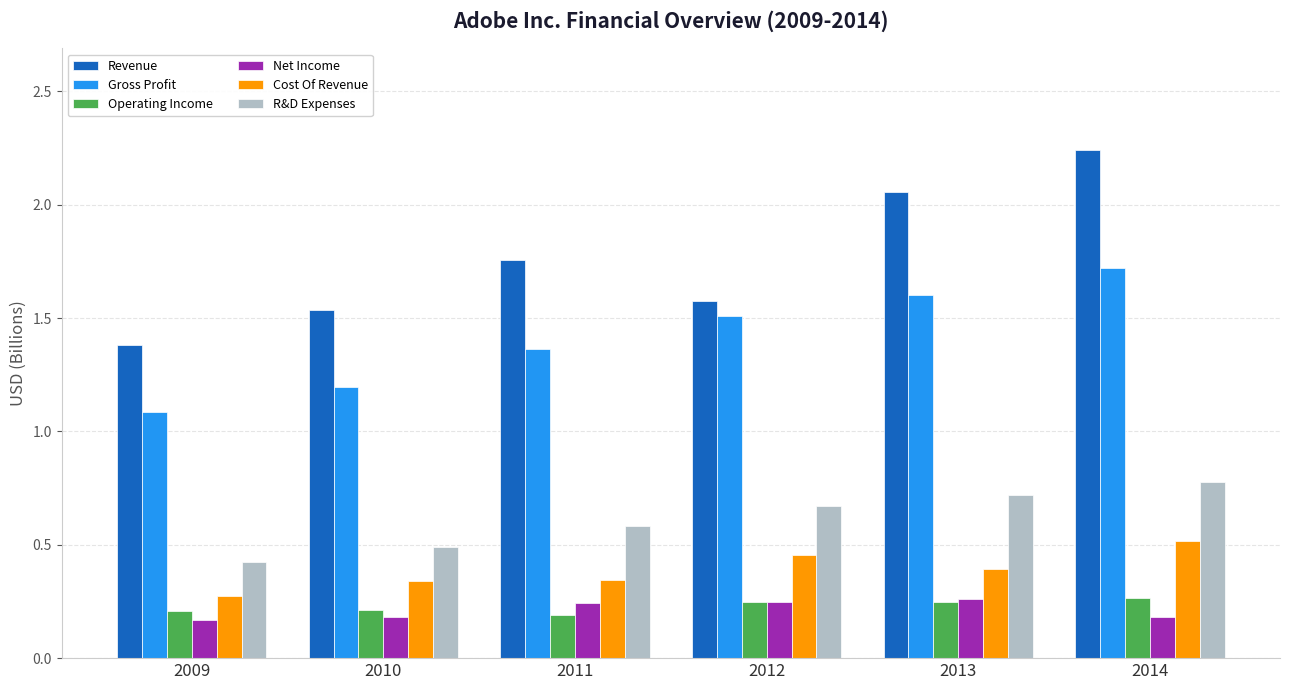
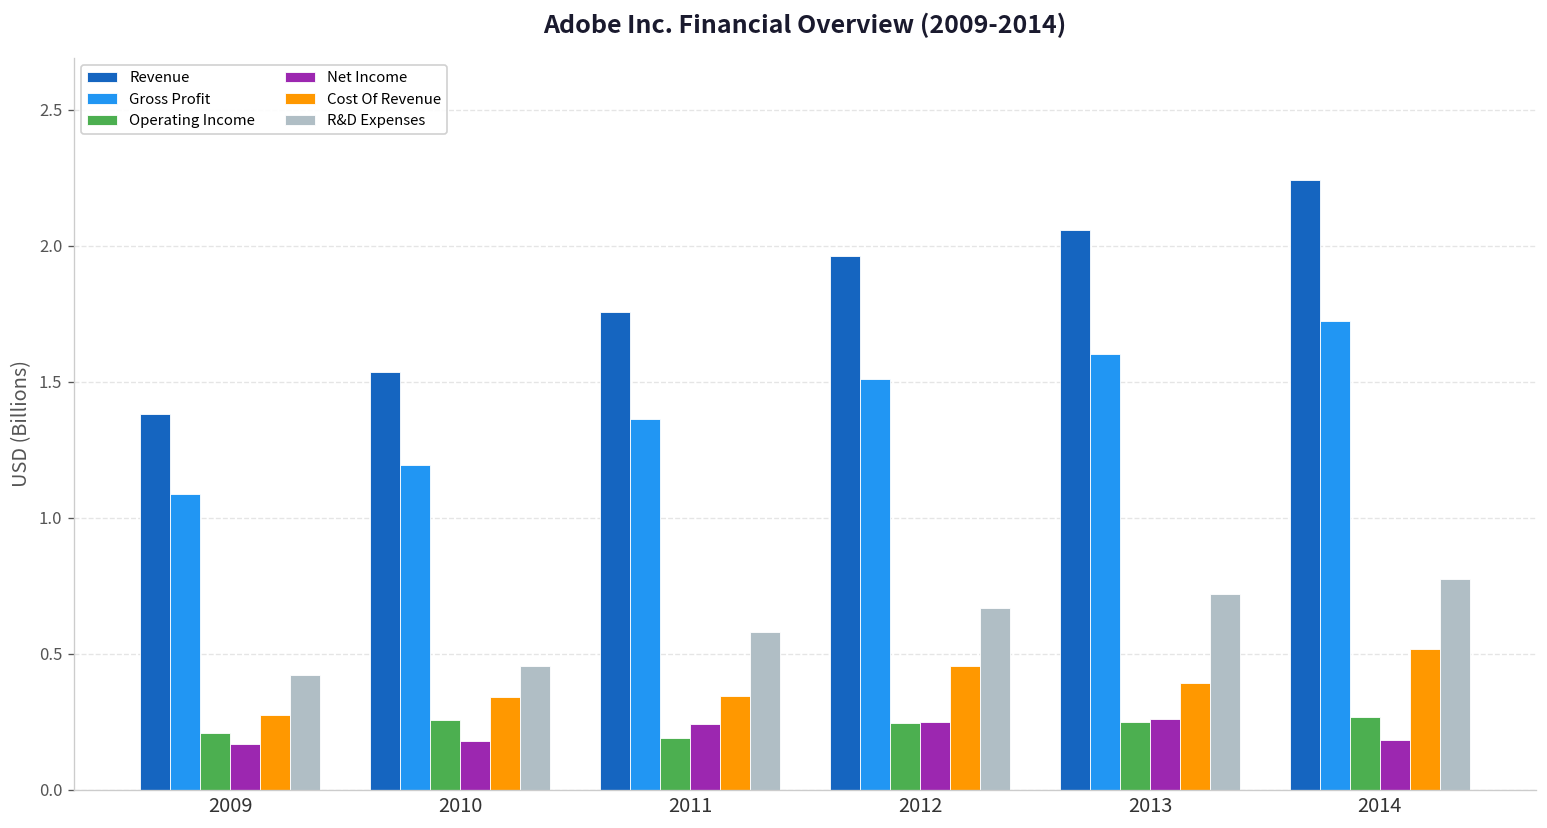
Operating Income, 2010: 0.21 -> 0.26
R&D Expenses, 2010: 0.49 -> 0.45
Revenue, 2012: 1.58 -> 1.96
